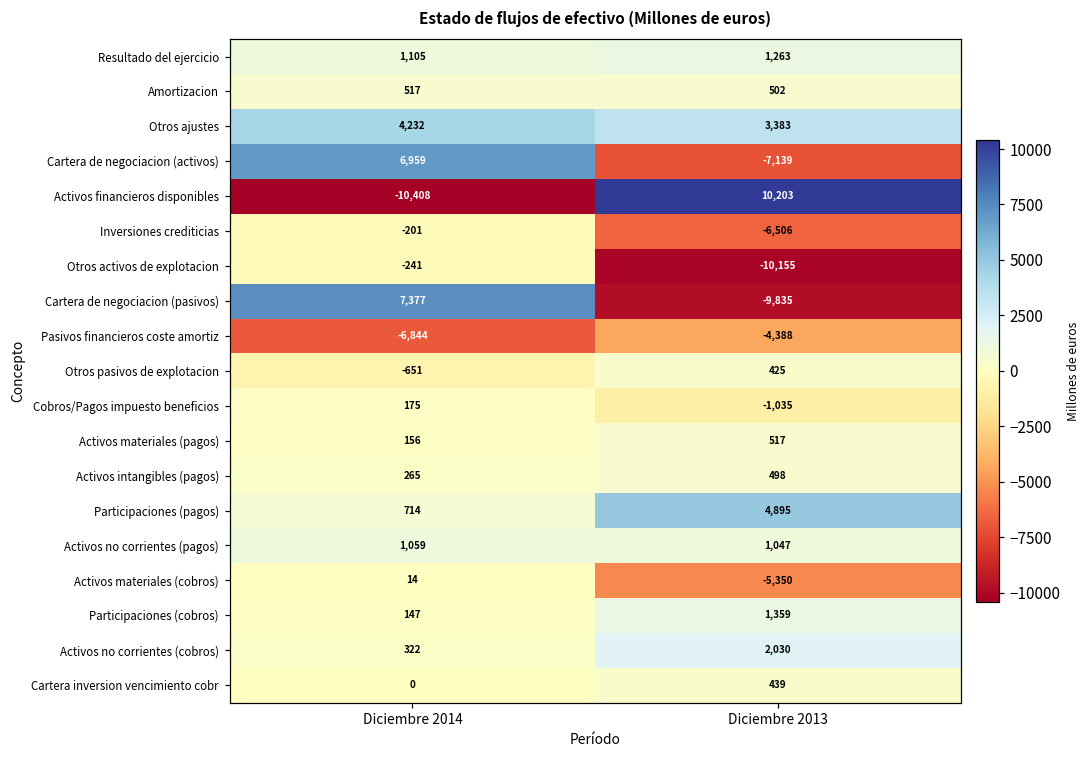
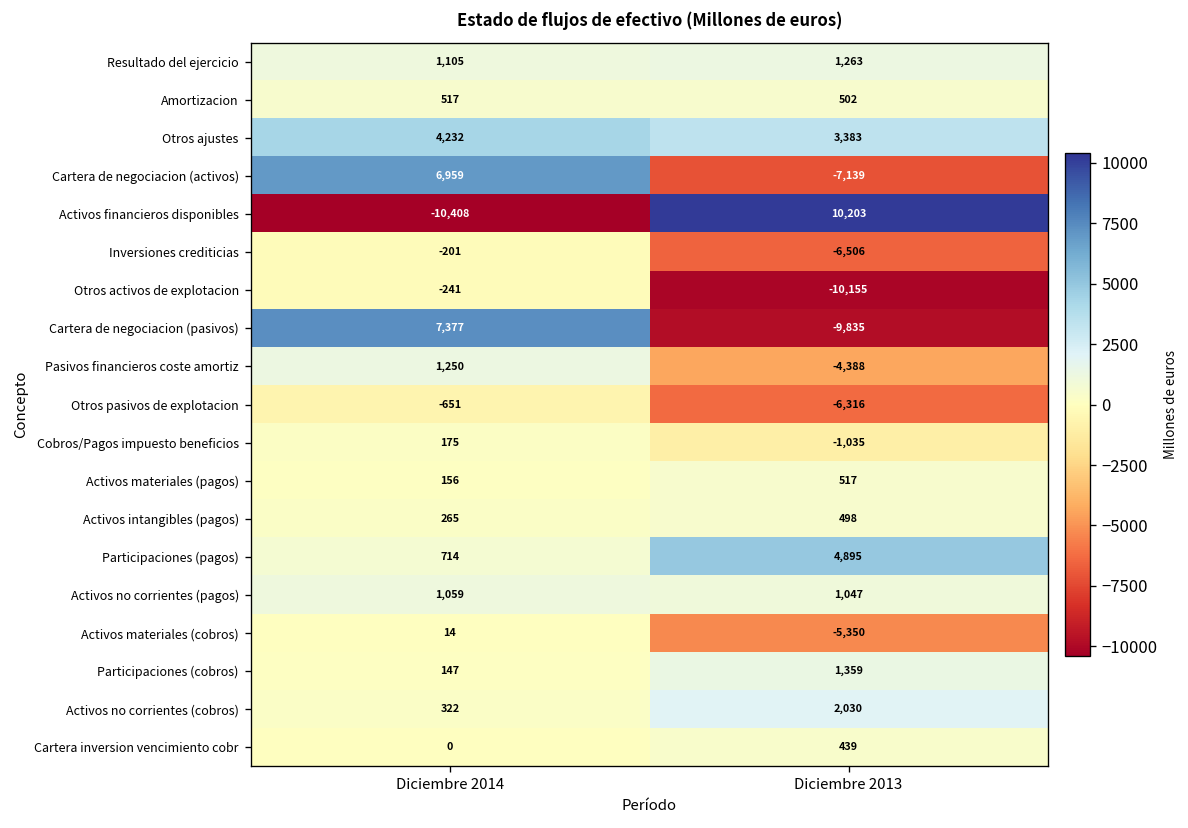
Pasivos financieros coste amortiz, Diciembre 2014: -6,844 -> 1,250
Otros pasivos de explotacion, Diciembre 2013: 425 -> -6,316
